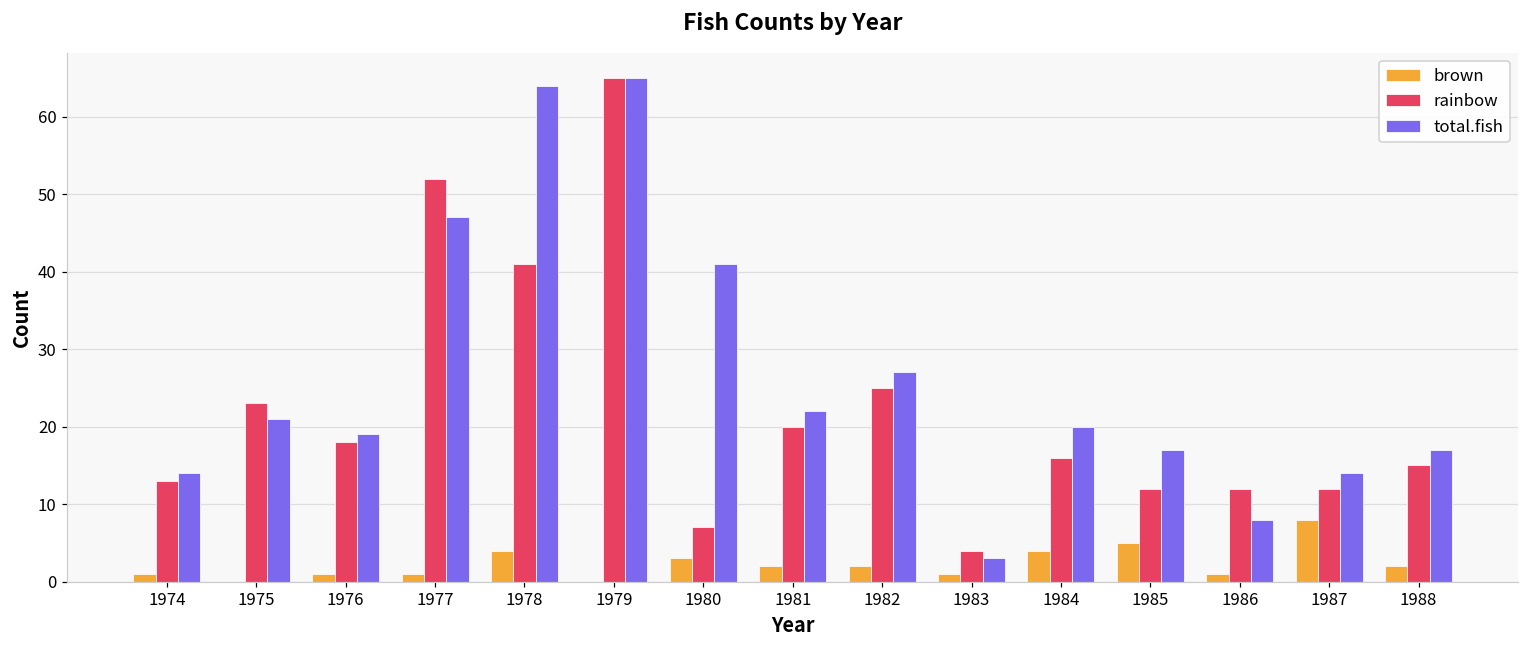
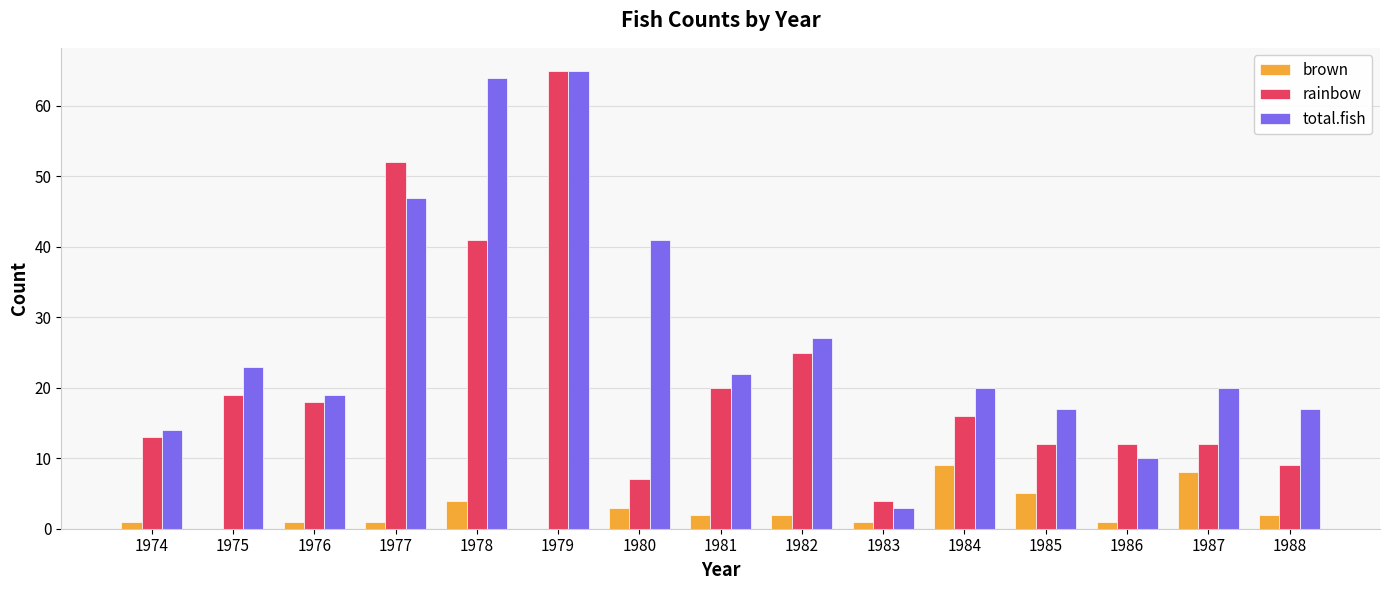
rainbow, 1975: 23 -> 19
total.fish, 1975: 21 -> 23
brown, 1984: 4 -> 9
total.fish, 1986: 8 -> 10
total.fish, 1987: 14 -> 20
rainbow, 1988: 15 -> 9
